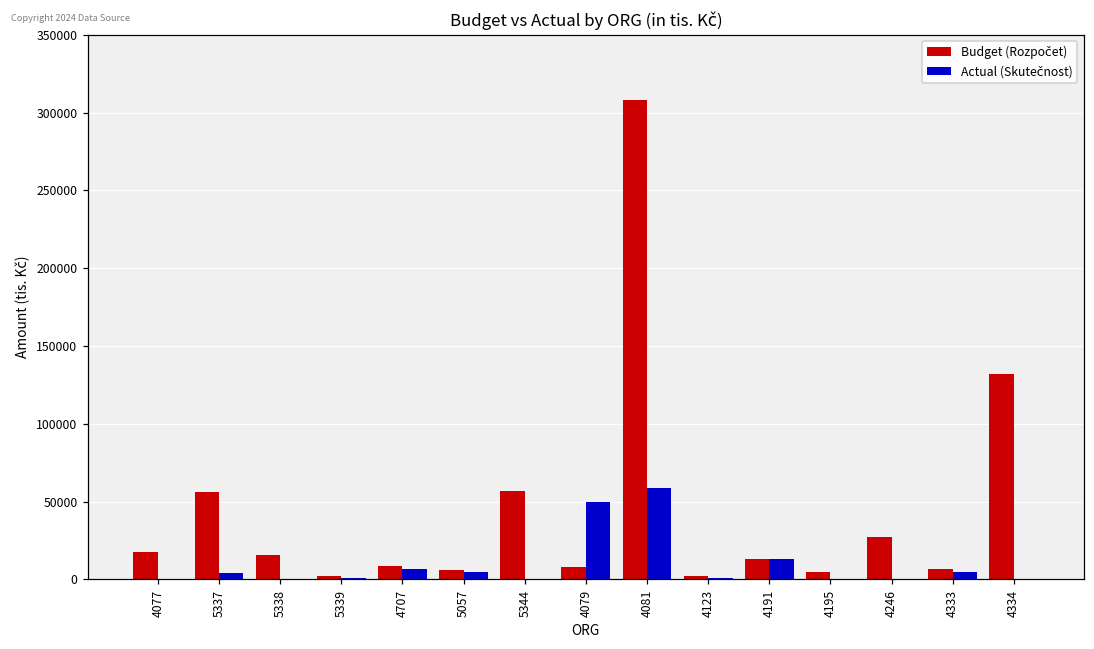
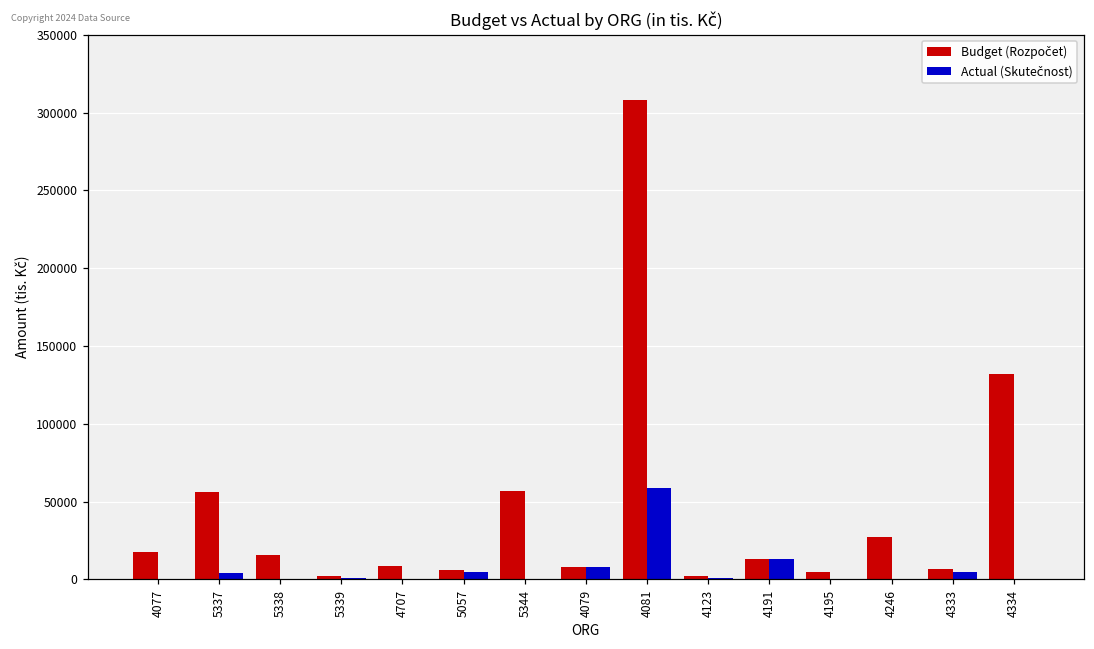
Actual (Skutečnost), 4707: 7000 -> 0
Actual (Skutečnost), 4079: 50000 -> 8000
